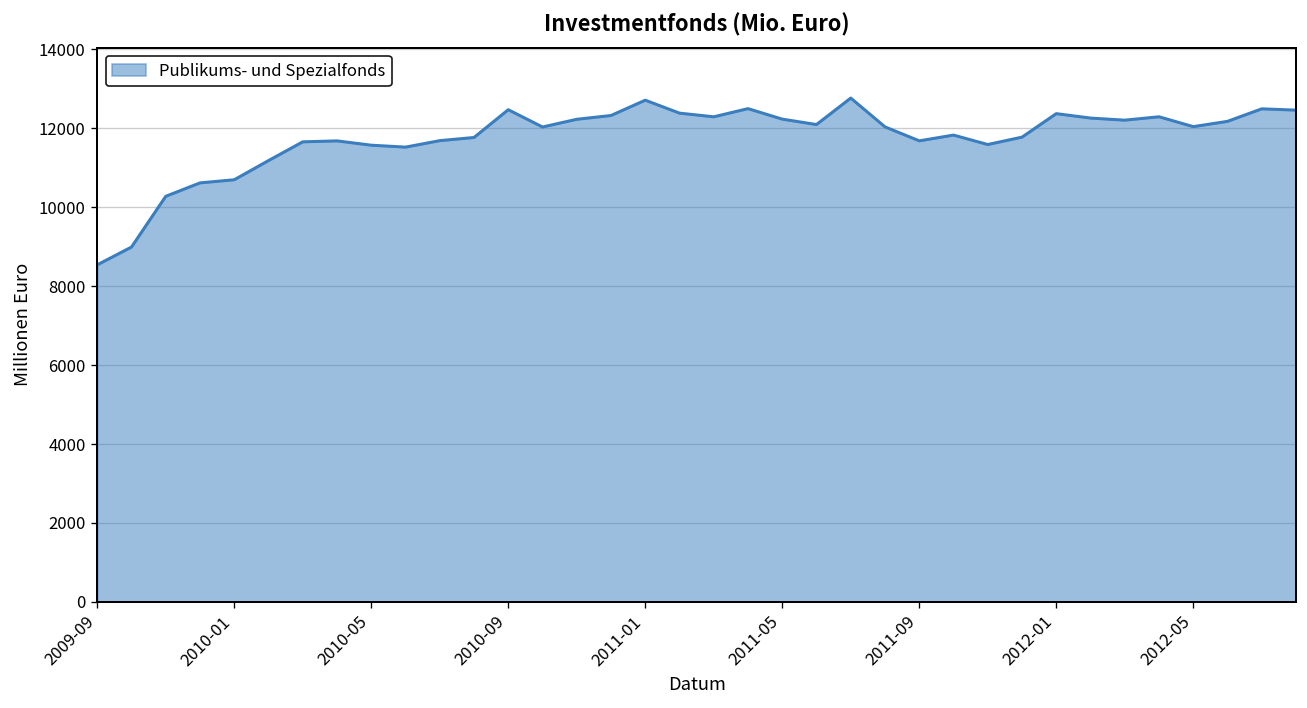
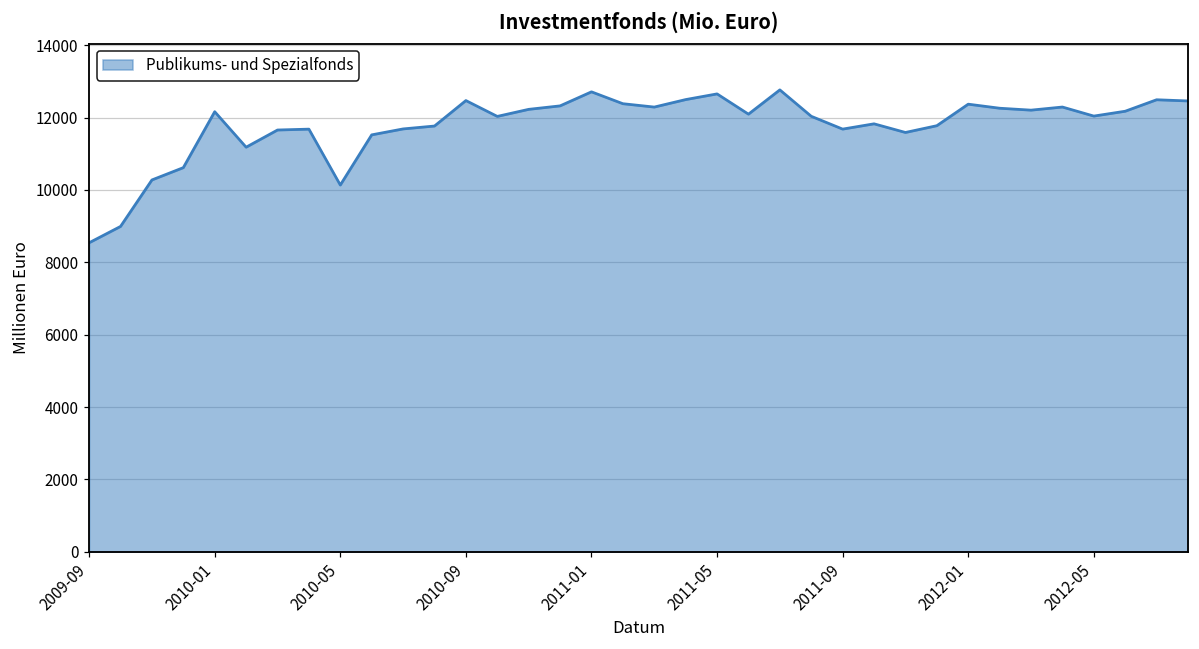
2010-01: 10700 -> 12200
2010-05: 11600 -> 10100
2011-05: 12200 -> 12700
